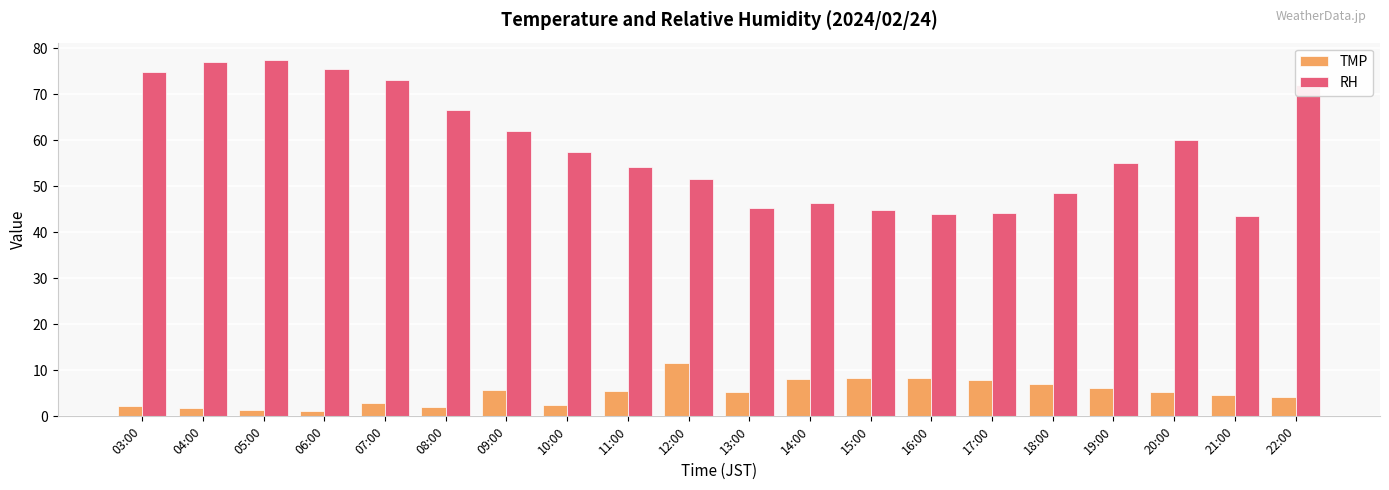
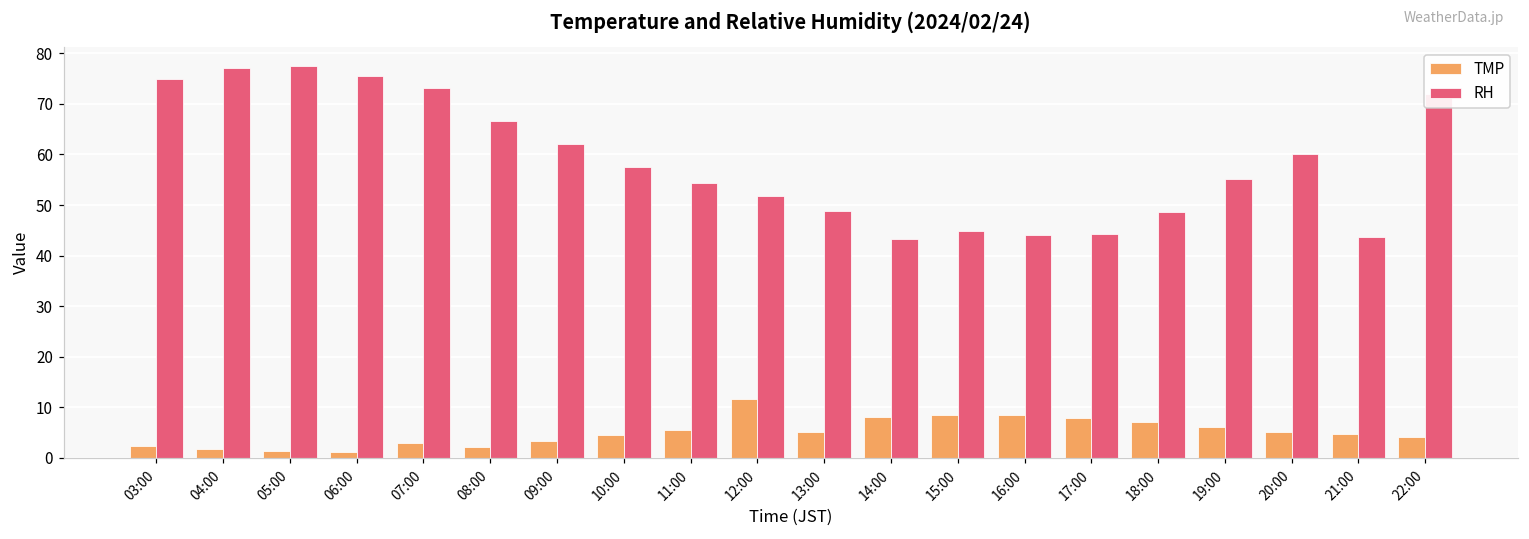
TMP, 09:00: 6 -> 3
TMP, 10:00: 3 -> 5
RH, 13:00: 45 -> 49
RH, 14:00: 46 -> 43
